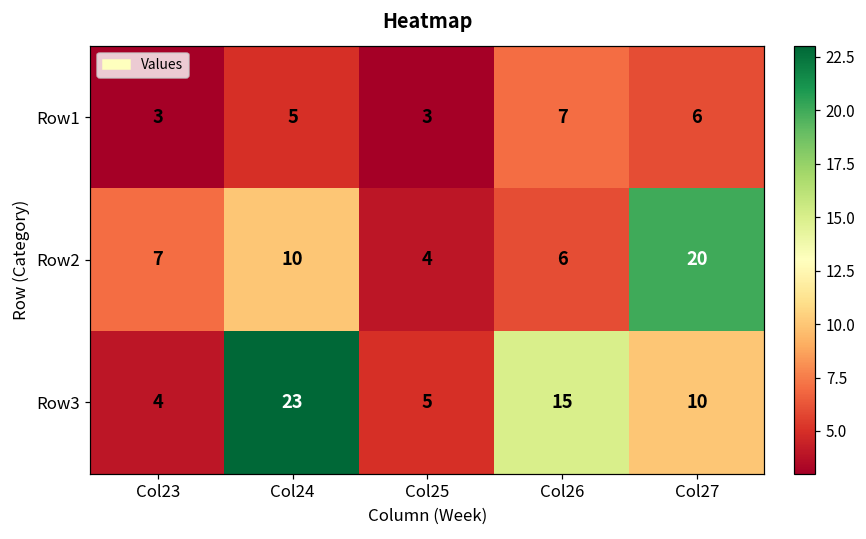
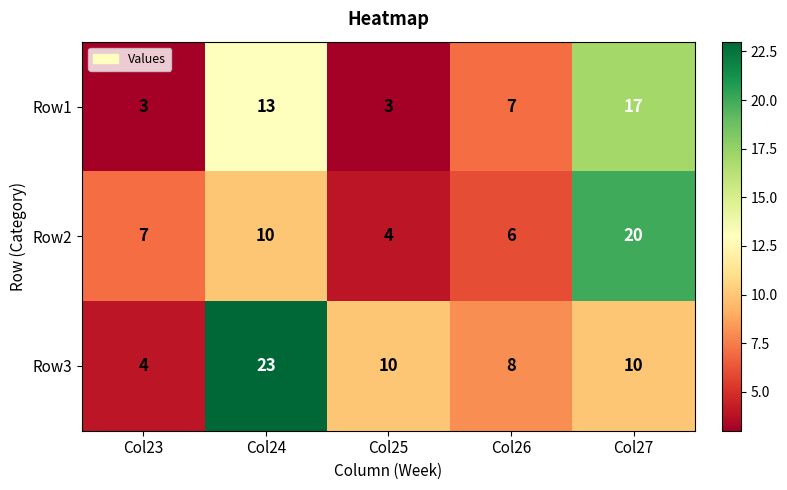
Row1, Col24: 5 -> 13
Row1, Col27: 6 -> 17
Row3, Col25: 5 -> 10
Row3, Col26: 15 -> 8
